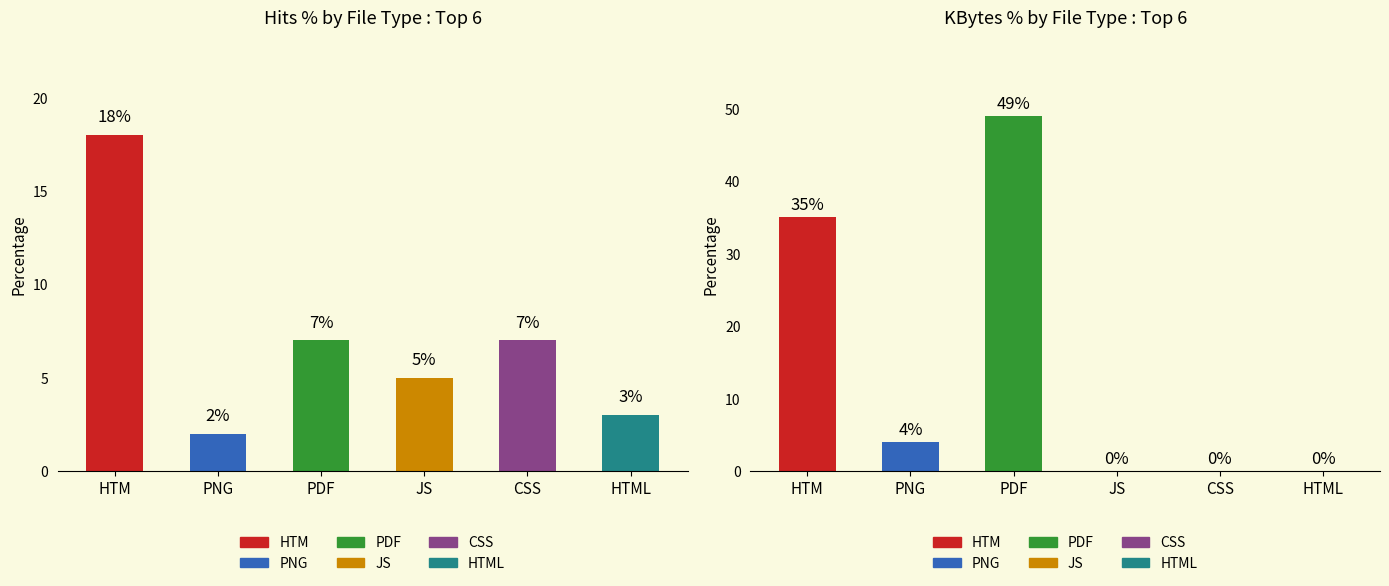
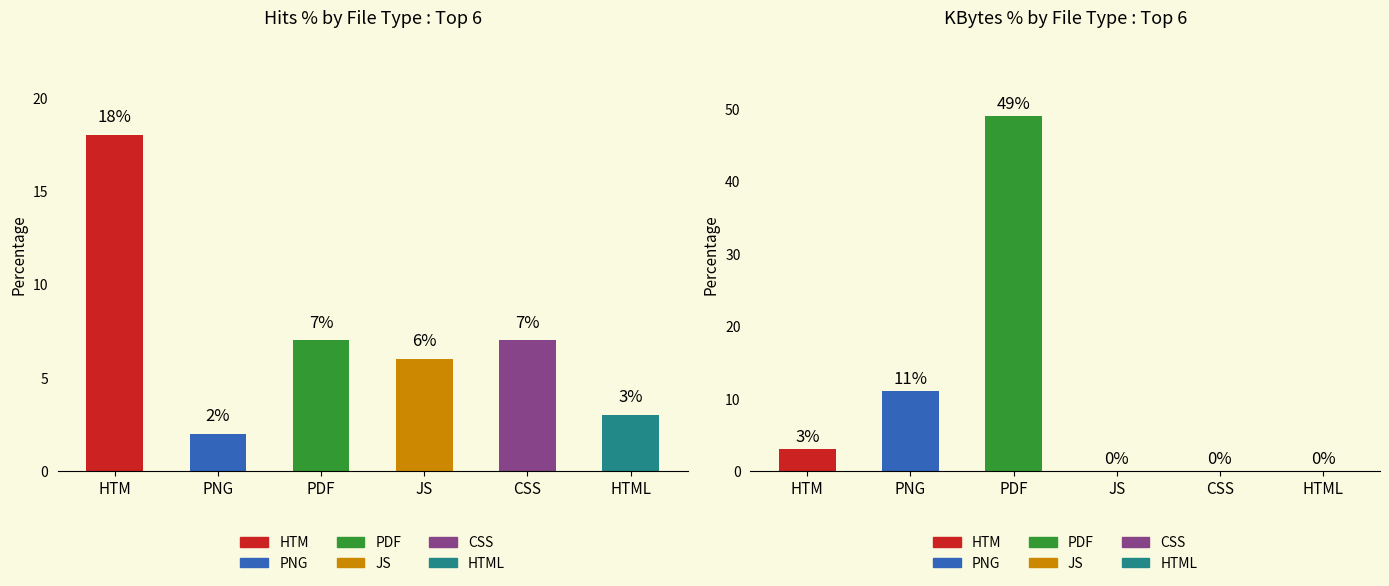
Hits % by File Type : Top 6, JS: 5% -> 6%
KBytes % by File Type : Top 6, HTM: 35% -> 3%
KBytes % by File Type : Top 6, PNG: 4% -> 11%
